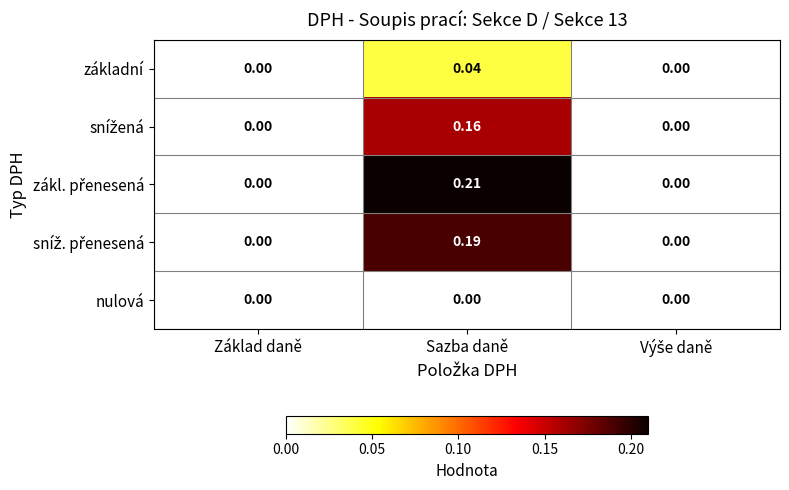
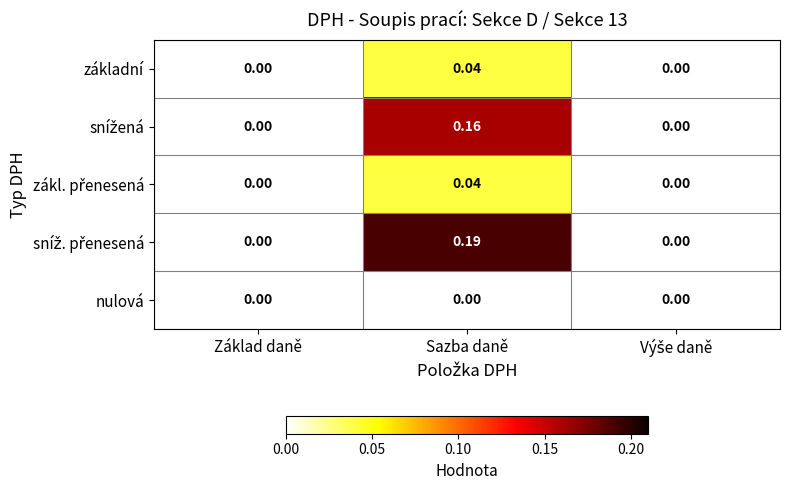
zákl. přenesená, Sazba daně: 0.21 -> 0.04
